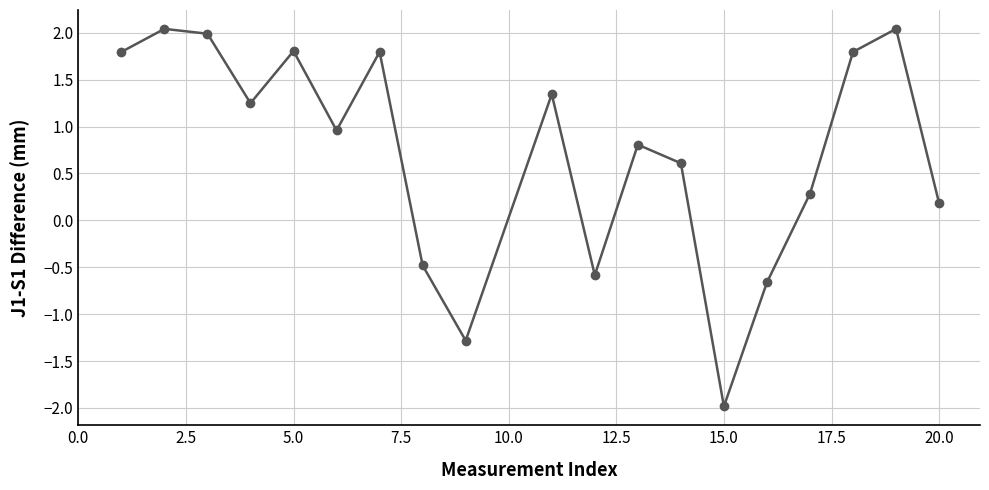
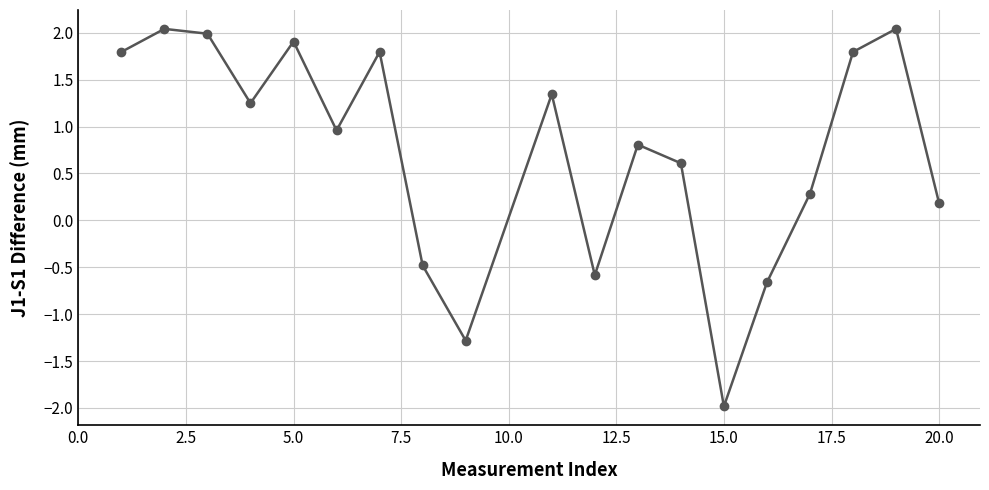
5.0: 1.8 -> 1.9
